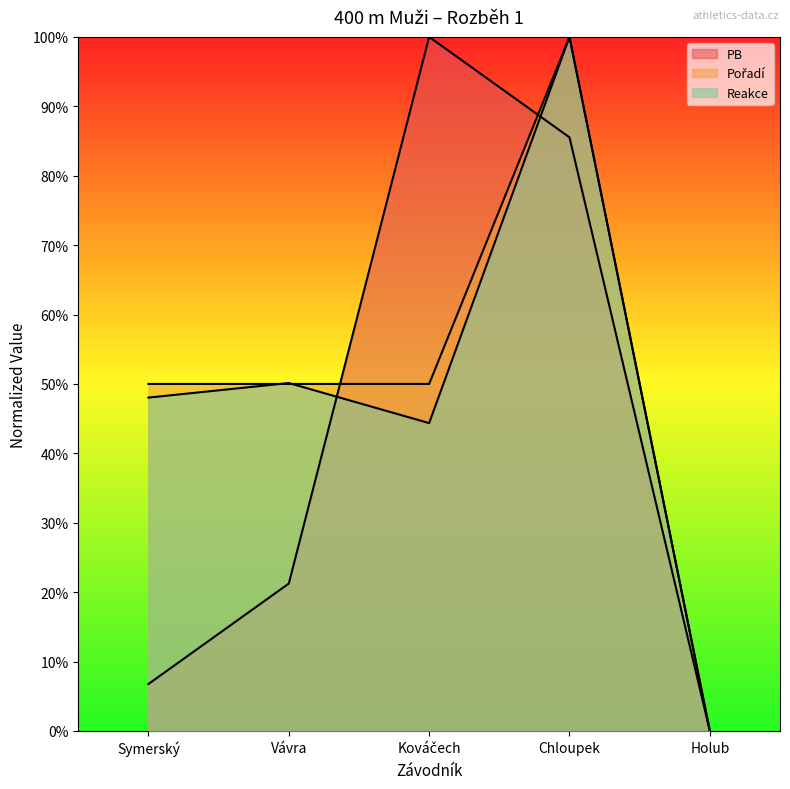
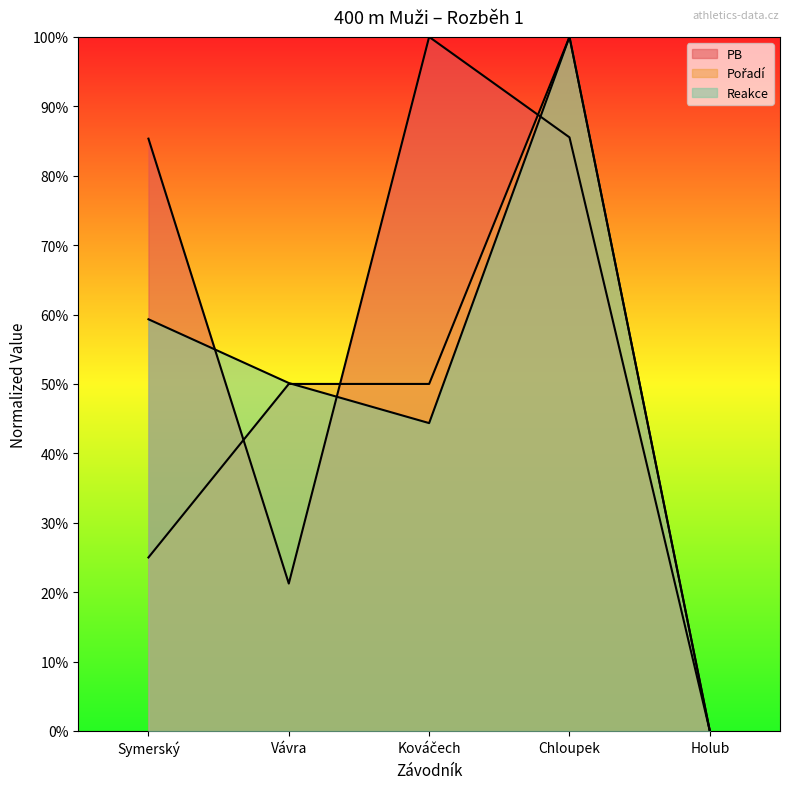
PB, Symerský: 7% -> 85%
Pořadí, Symerský: 50% -> 25%
Reakce, Symerský: 48% -> 59%
